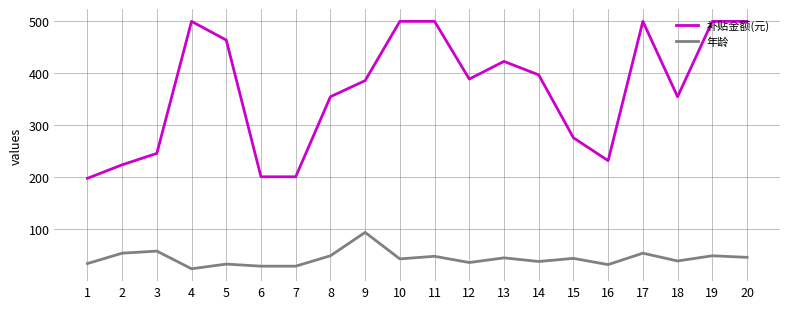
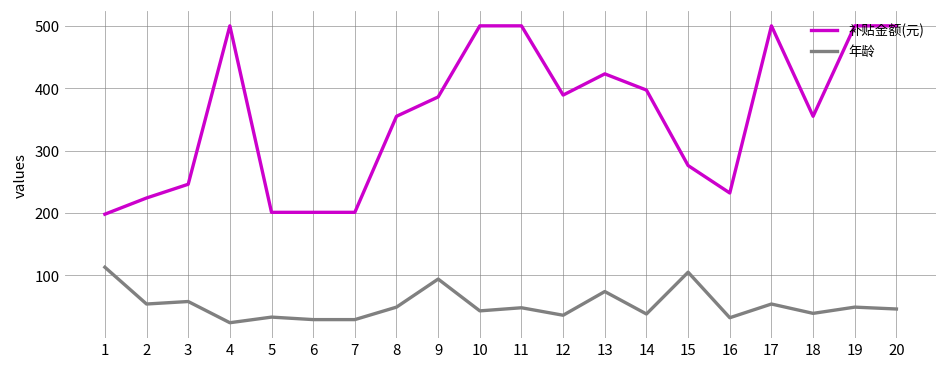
年龄, 1: 30 -> 110
补贴金额(元), 5: 460 -> 200
年龄, 13: 50 -> 70
年龄, 15: 40 -> 110
